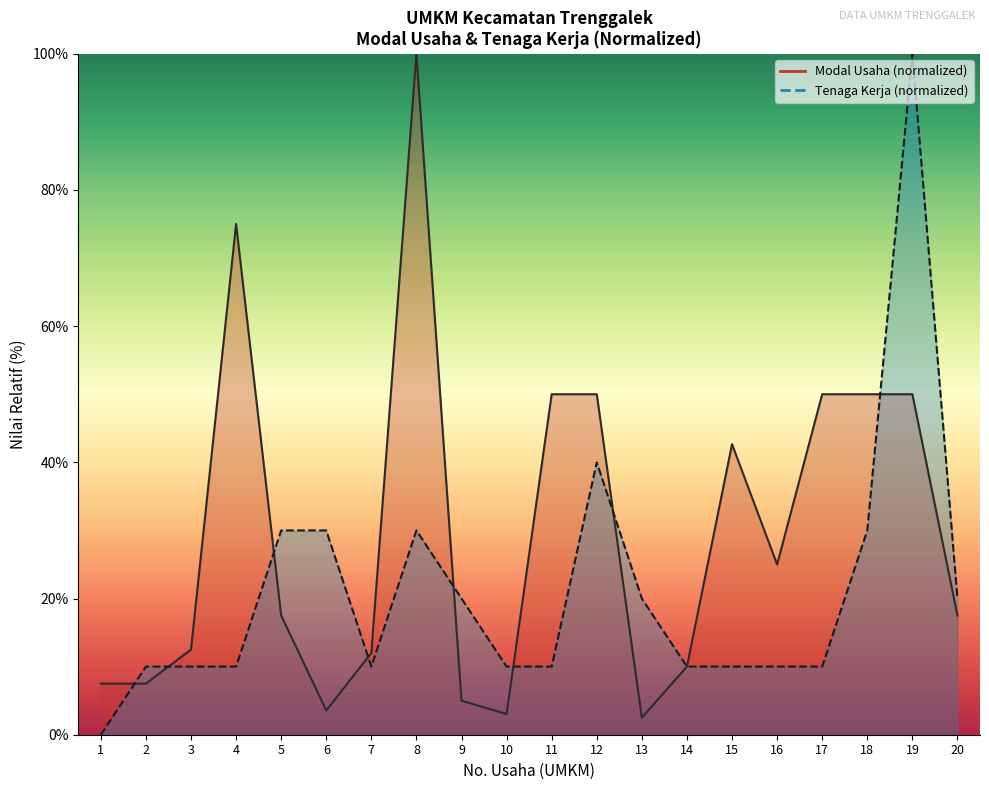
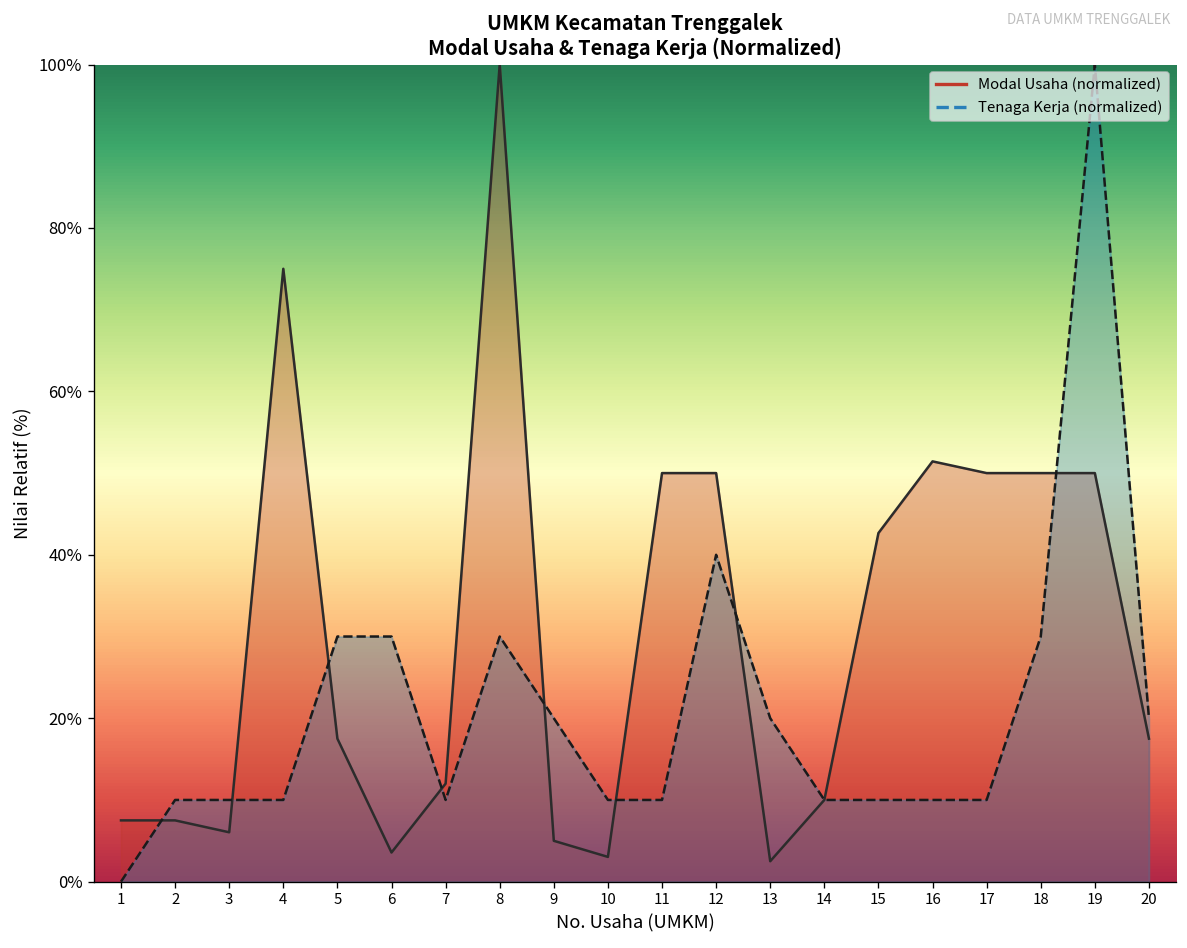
Modal Usaha (normalized), 3: 13% -> 6%
Modal Usaha (normalized), 16: 25% -> 51%
